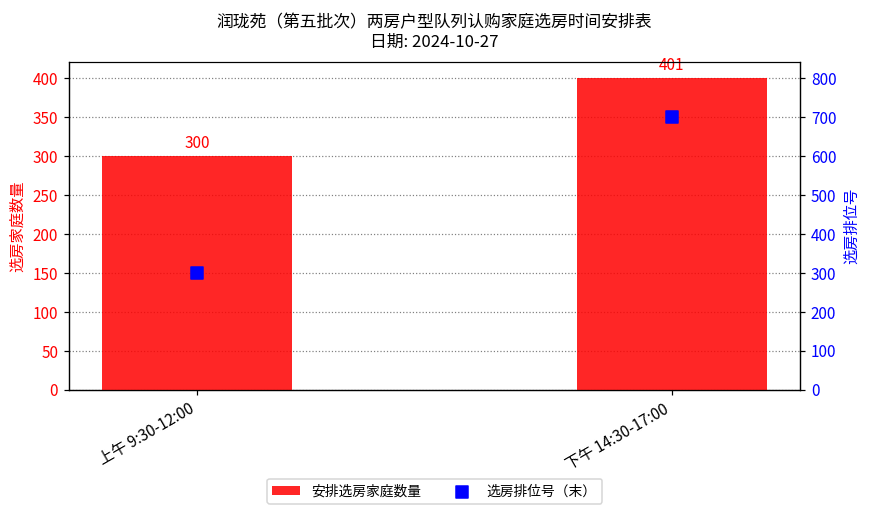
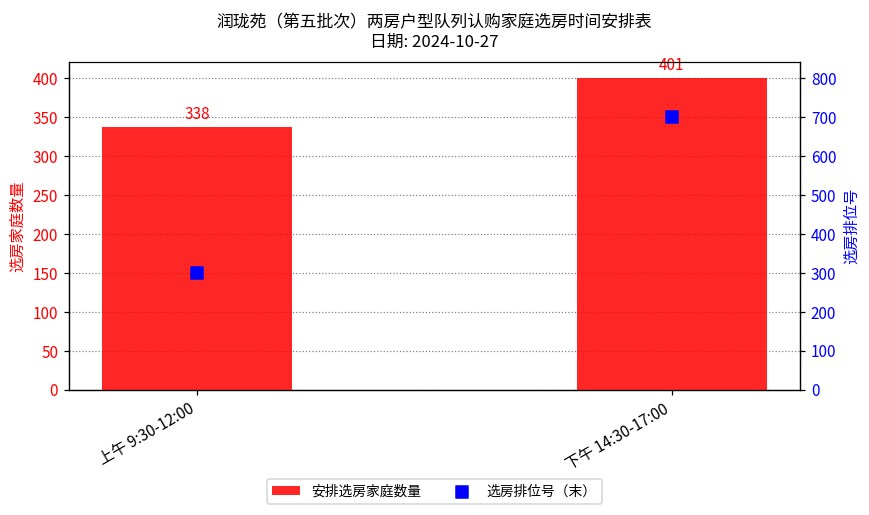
安排选房家庭数量, 上午 9:30-12:00: 300 -> 338
